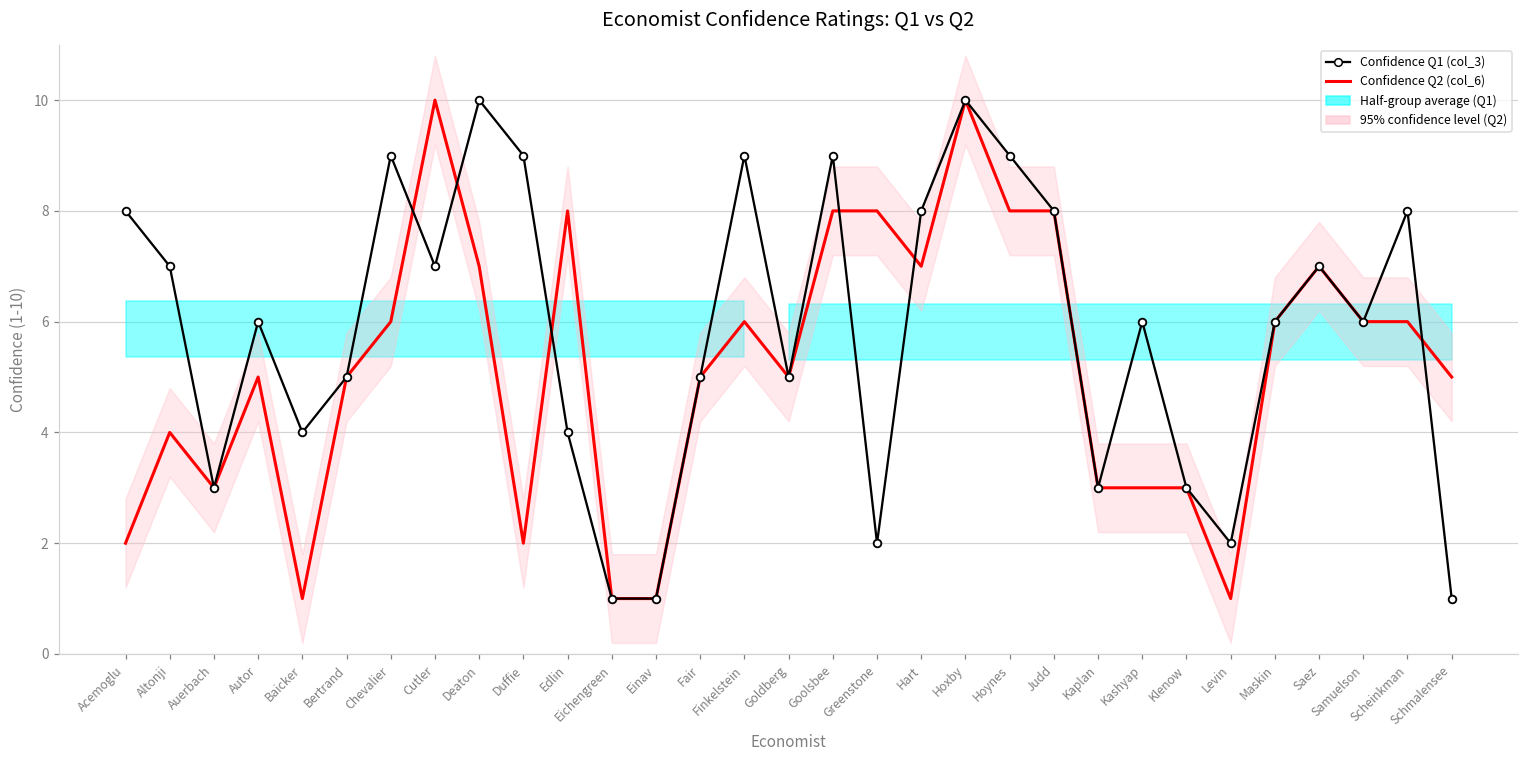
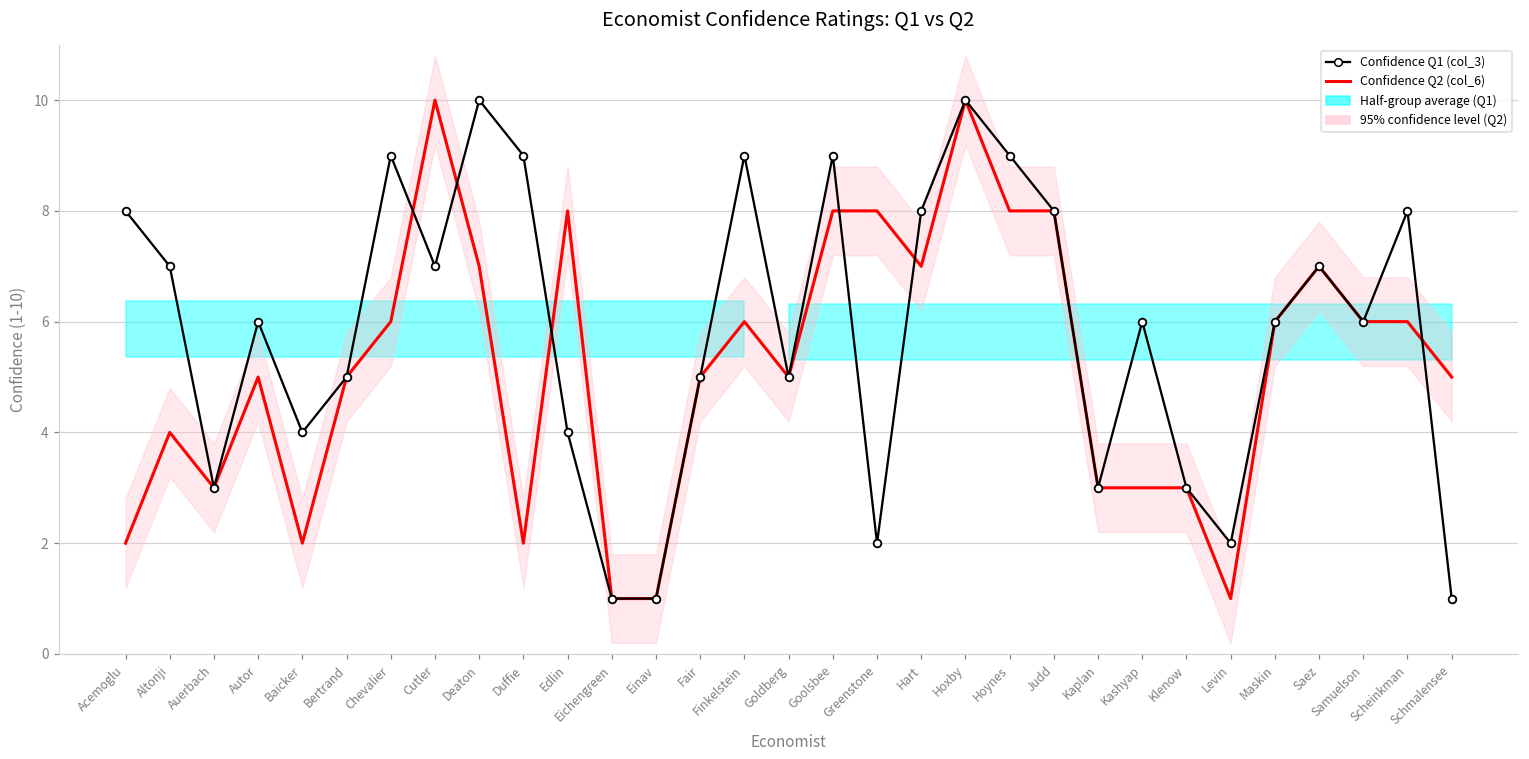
Confidence Q2 (col_6), Baicker: 1 -> 2
